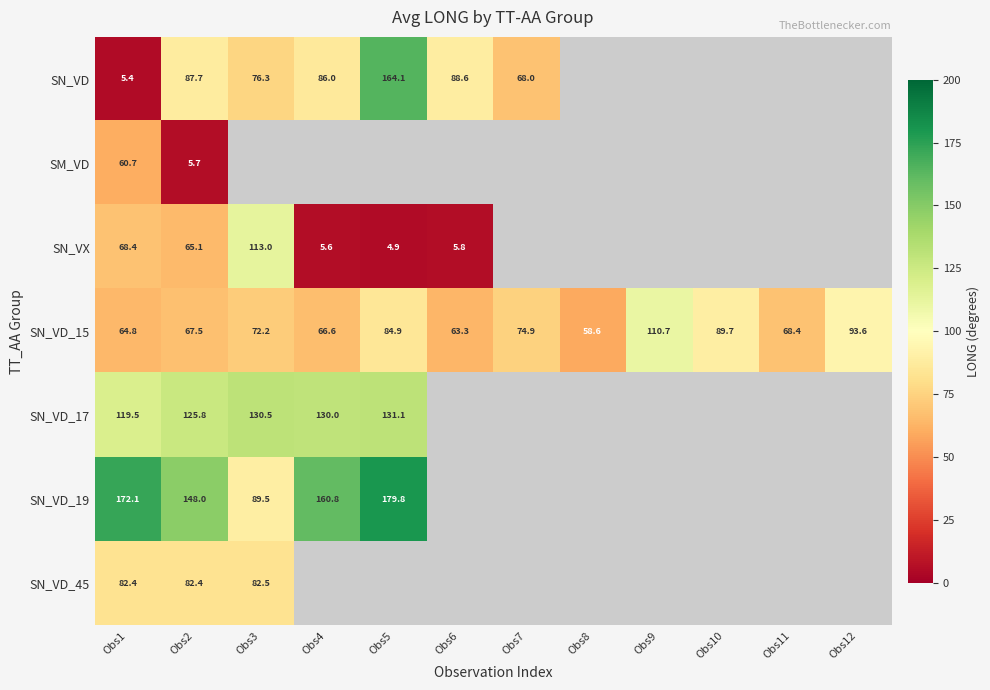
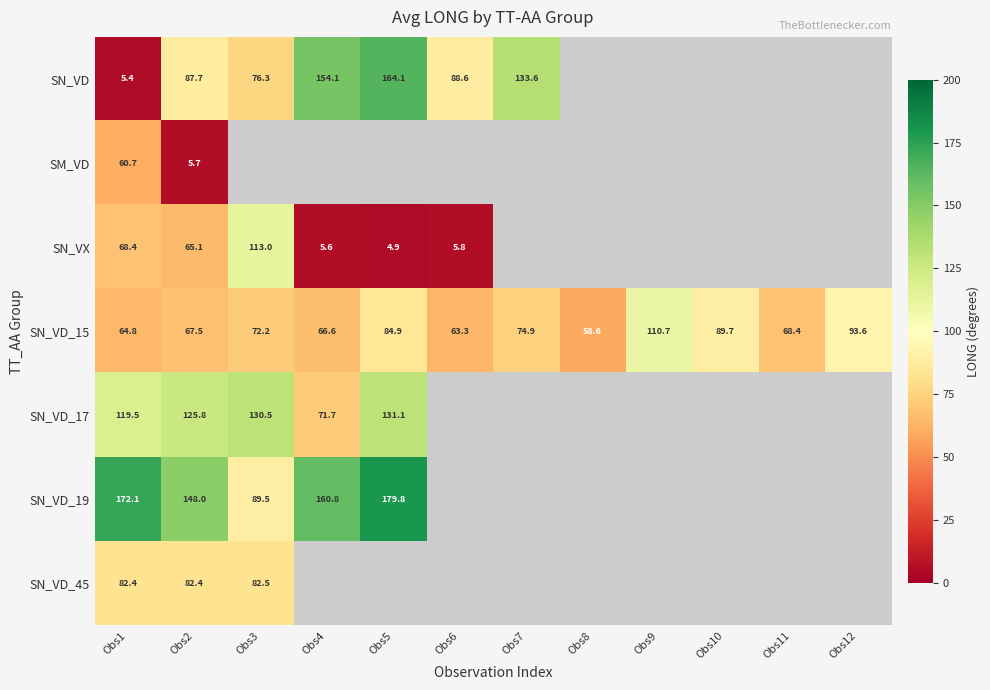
SN_VD, Obs4: 86.0 -> 154.1
SN_VD, Obs7: 68.0 -> 133.6
SN_VD_17, Obs4: 130.0 -> 71.7
